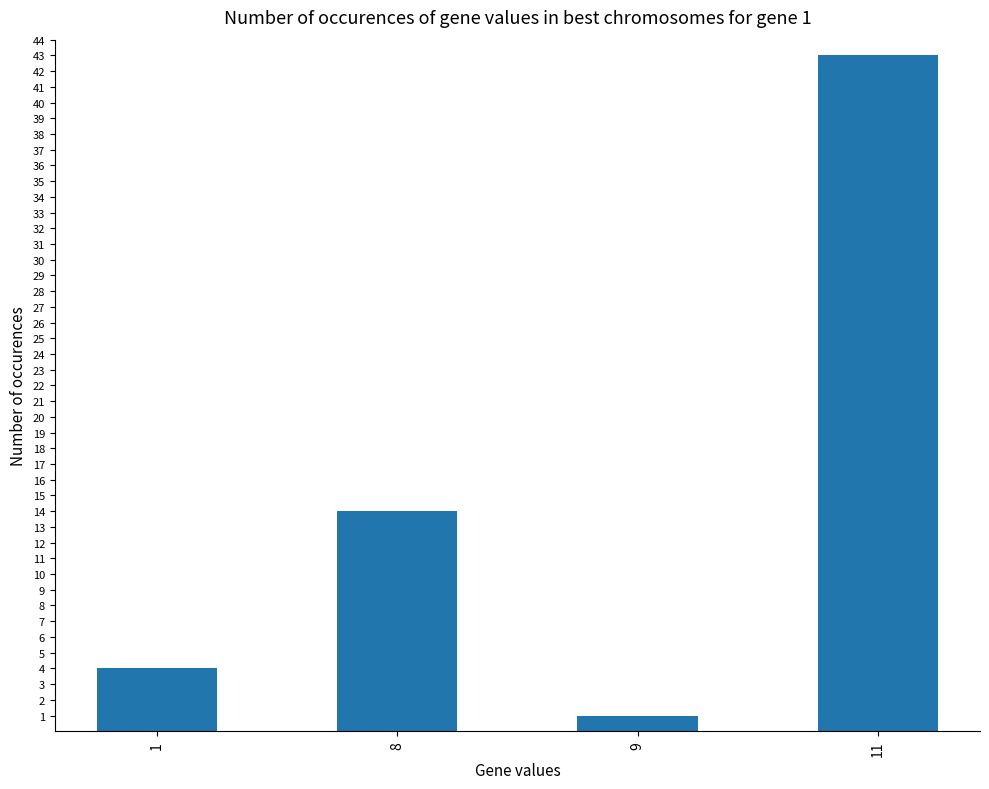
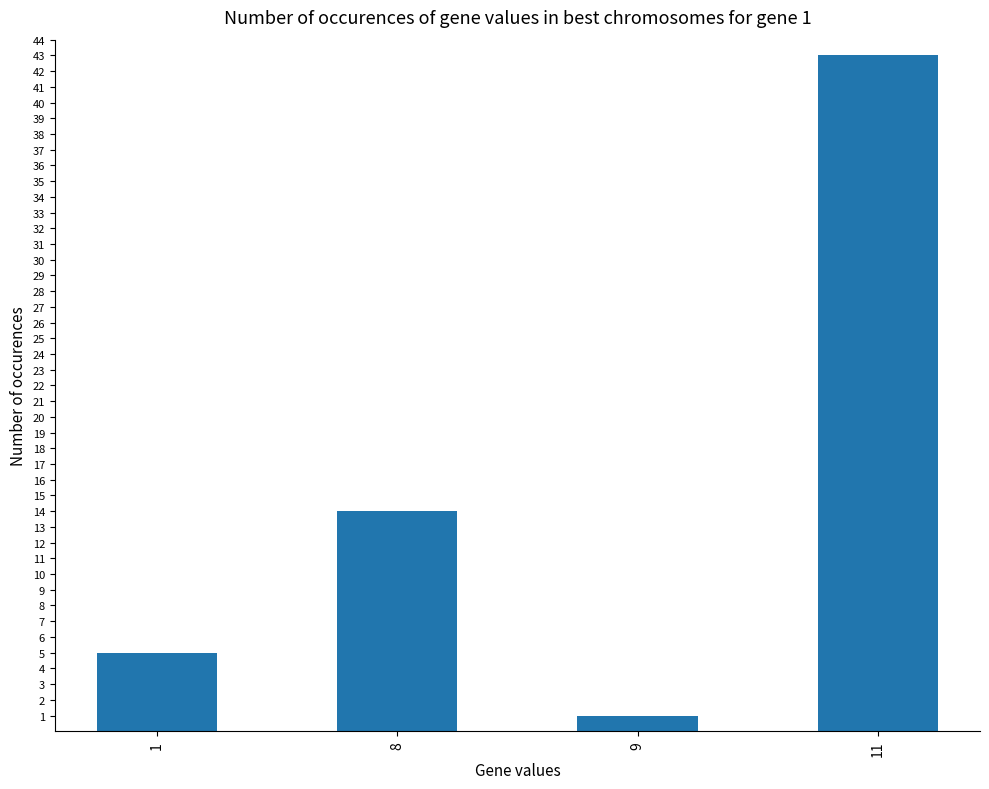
1: 4 -> 5
